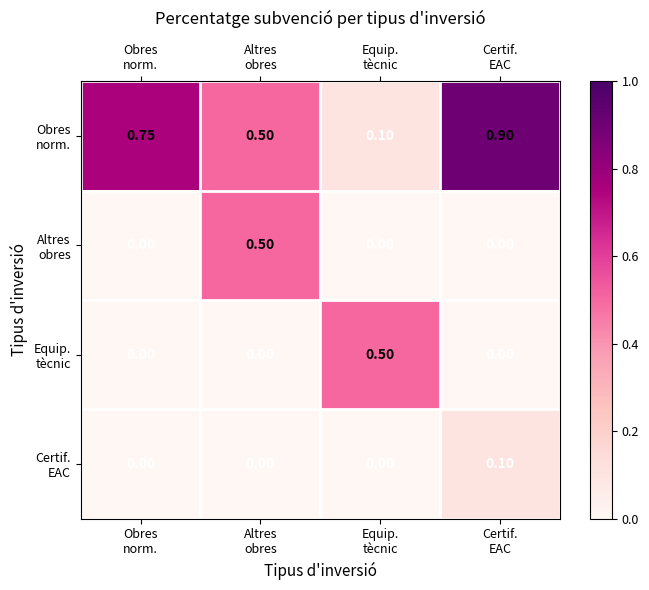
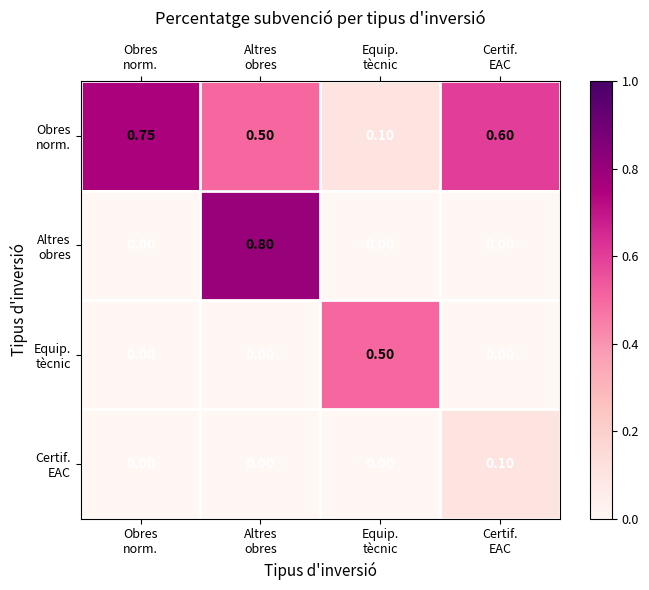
Obres norm., Certif. EAC: 0.90 -> 0.60
Altres obres, Altres obres: 0.50 -> 0.80
